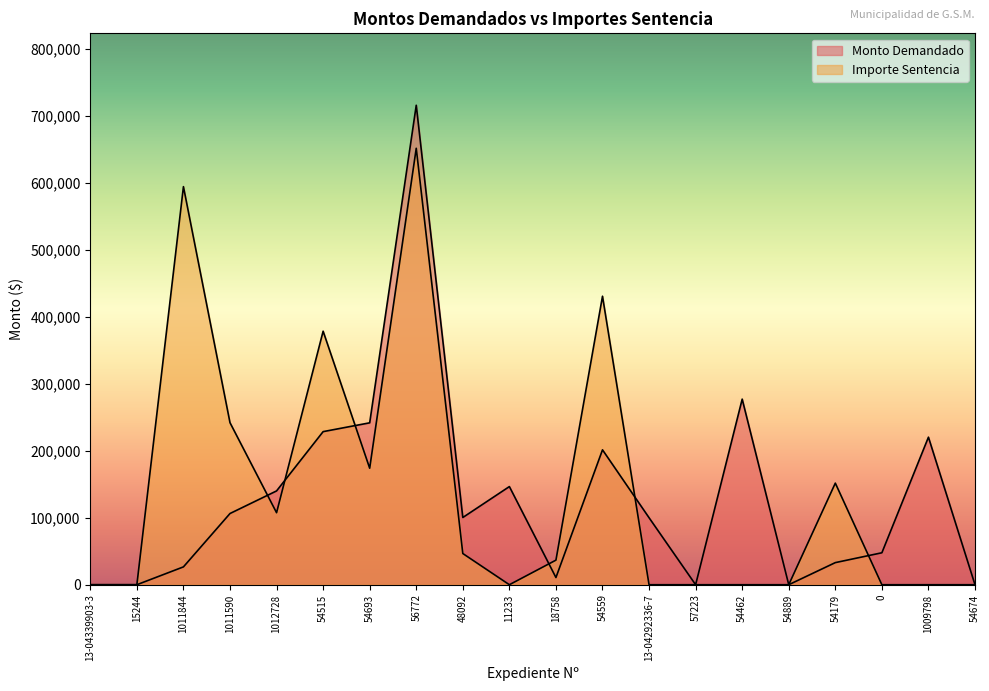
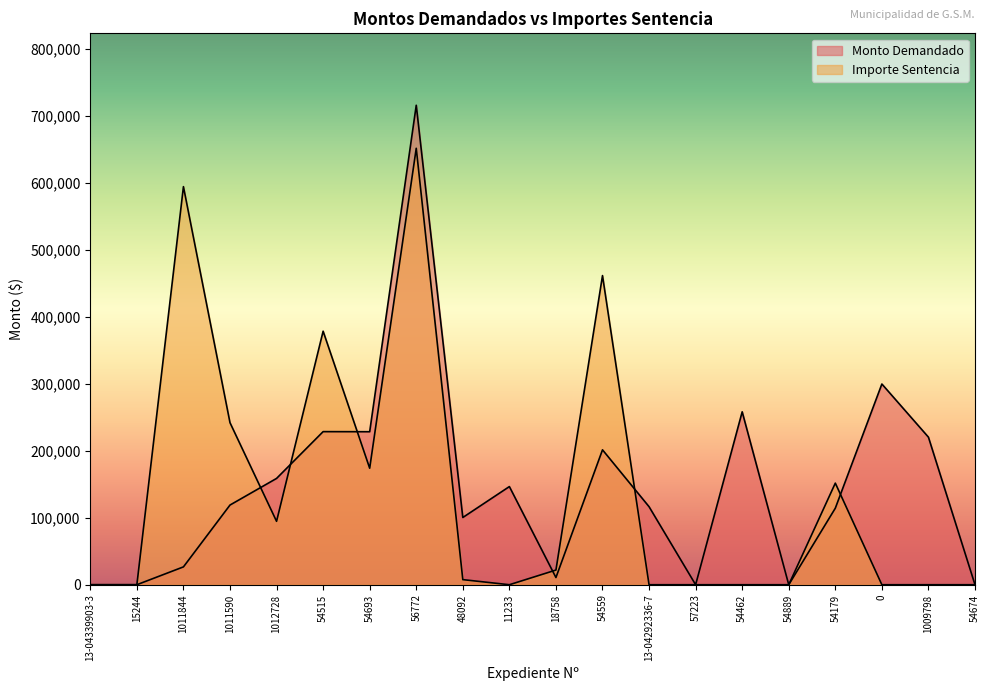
Monto Demandado, 1011590: 110,000 -> 120,000
Monto Demandado, 1012728: 140,000 -> 160,000
Importe Sentencia, 1012728: 110,000 -> 90,000
Monto Demandado, 54693: 240,000 -> 230,000
Importe Sentencia, 48092: 50,000 -> 10,000
Importe Sentencia, 18758: 40,000 -> 20,000
Importe Sentencia, 54559: 430,000 -> 460,000
Monto Demandado, 13-04292336-7: 100,000 -> 120,000
Monto Demandado, 54462: 280,000 -> 260,000
Monto Demandado, 54179: 30,000 -> 110,000
Monto Demandado, 0: 50,000 -> 300,000
